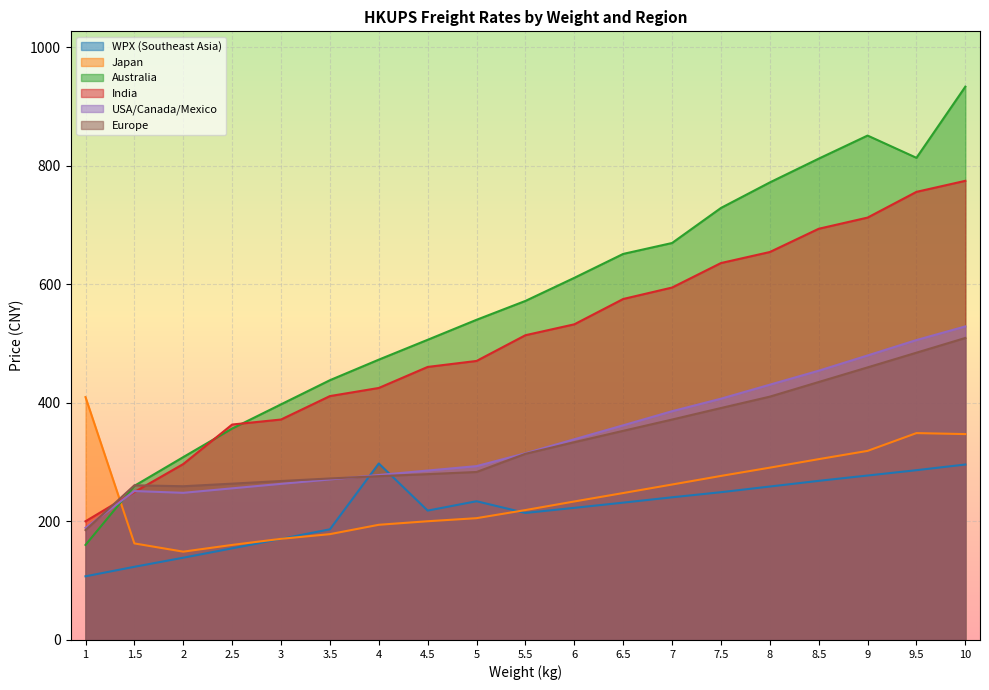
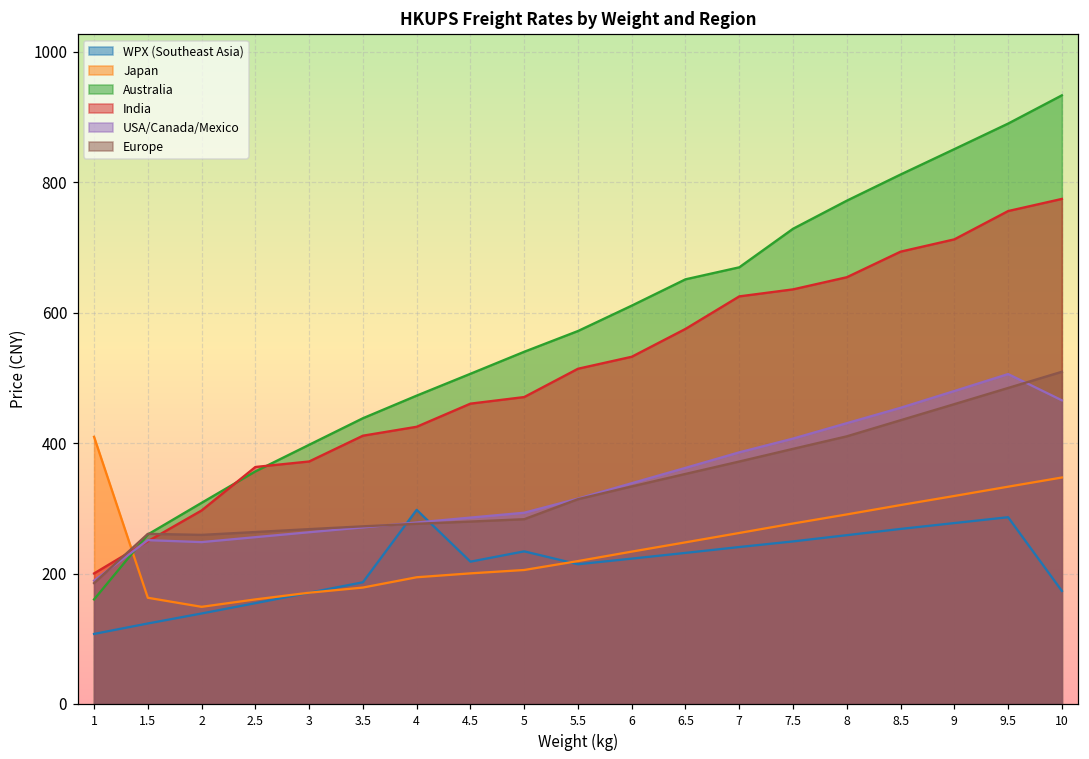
India, 7: 590 -> 630
Japan, 9.5: 350 -> 330
Australia, 9.5: 810 -> 890
WPX (Southeast Asia), 10: 300 -> 170
USA/Canada/Mexico, 10: 530 -> 470
